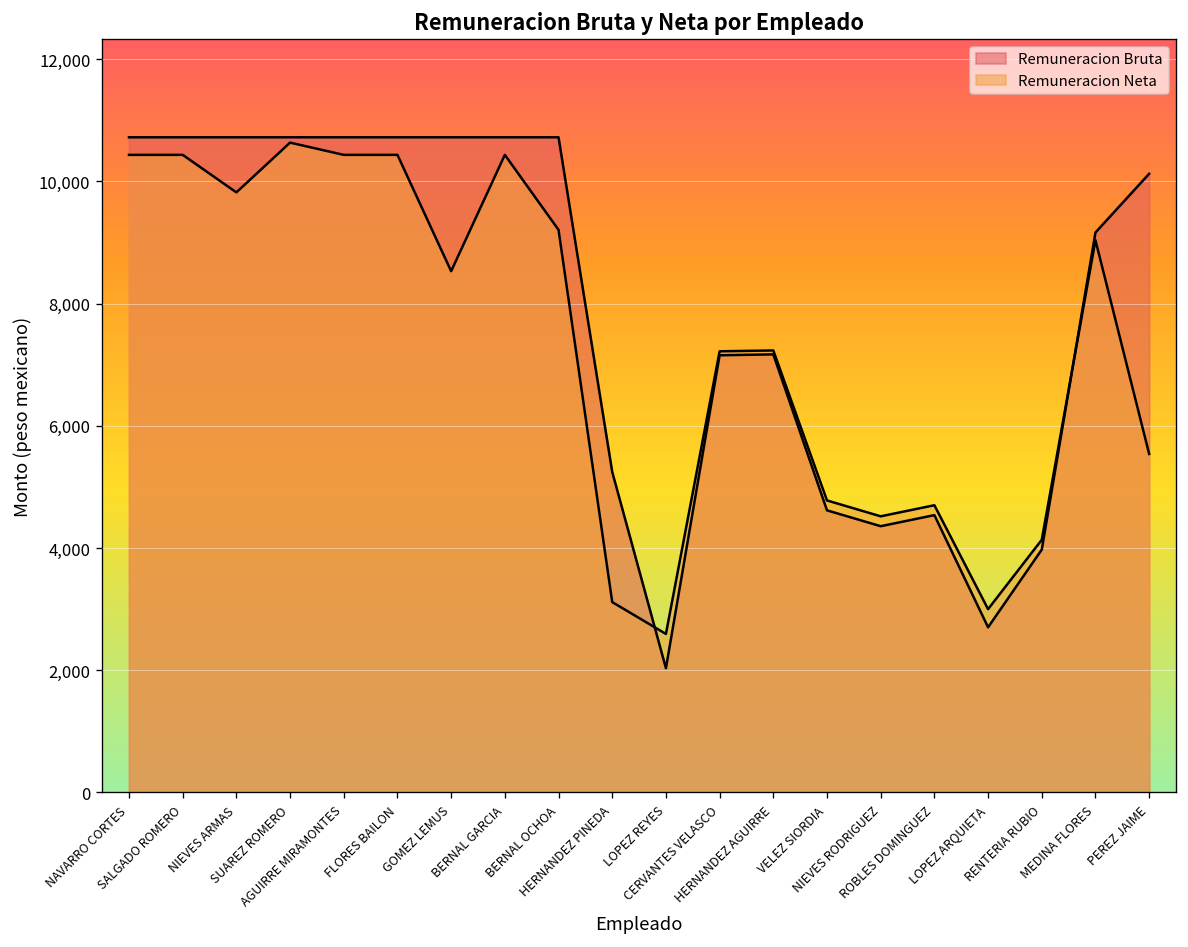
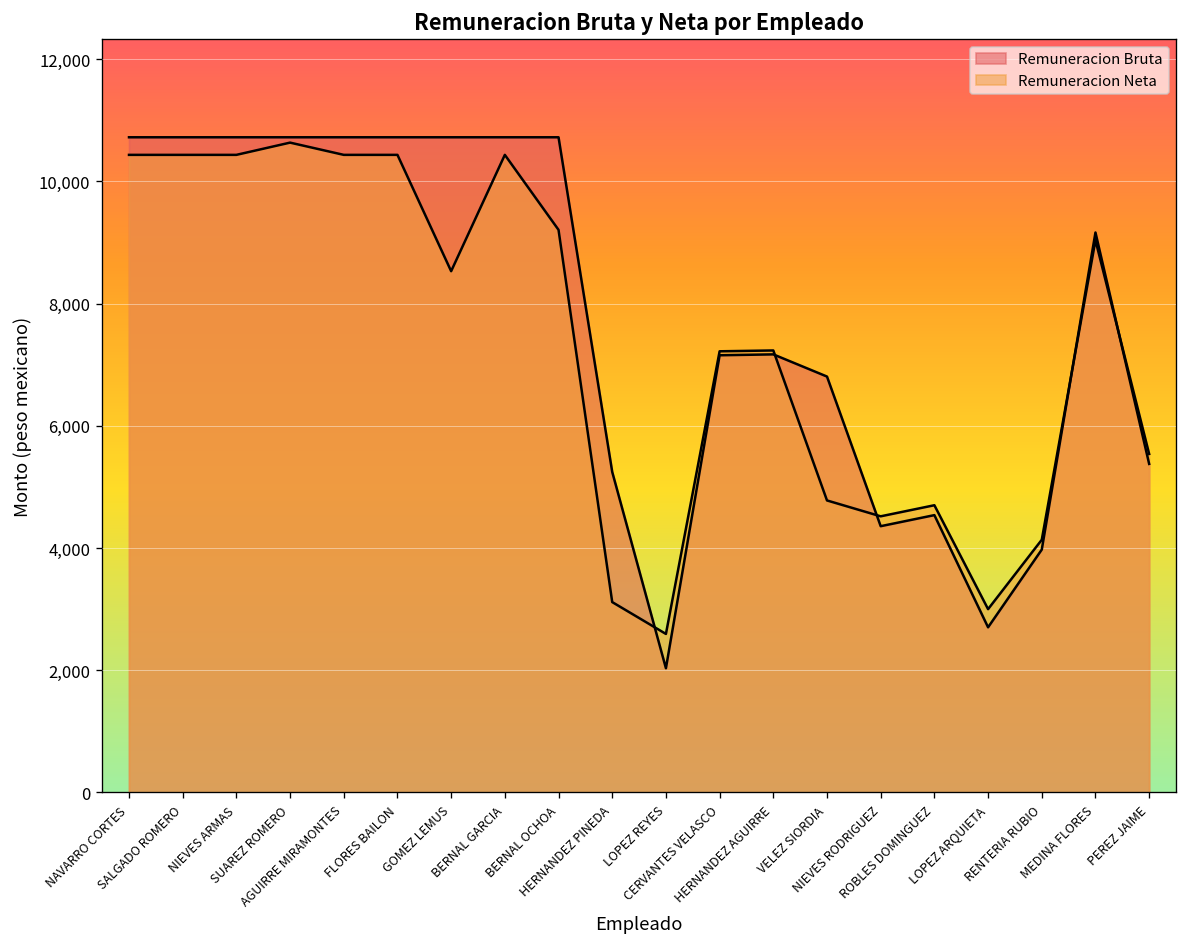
Remuneracion Neta, NIEVES ARMAS: 9,800 -> 10,400
Remuneracion Bruta, VELEZ SIORDIA: 4,600 -> 6,800
Remuneracion Bruta, PEREZ JAIME: 10,100 -> 5,400
